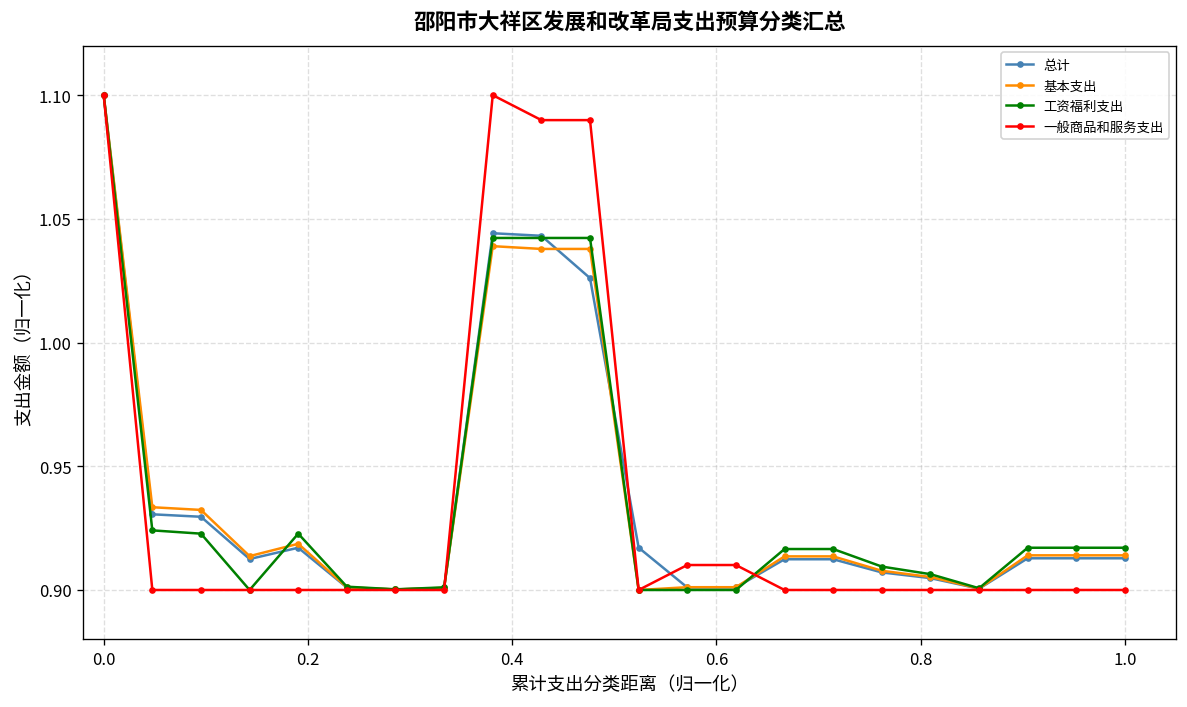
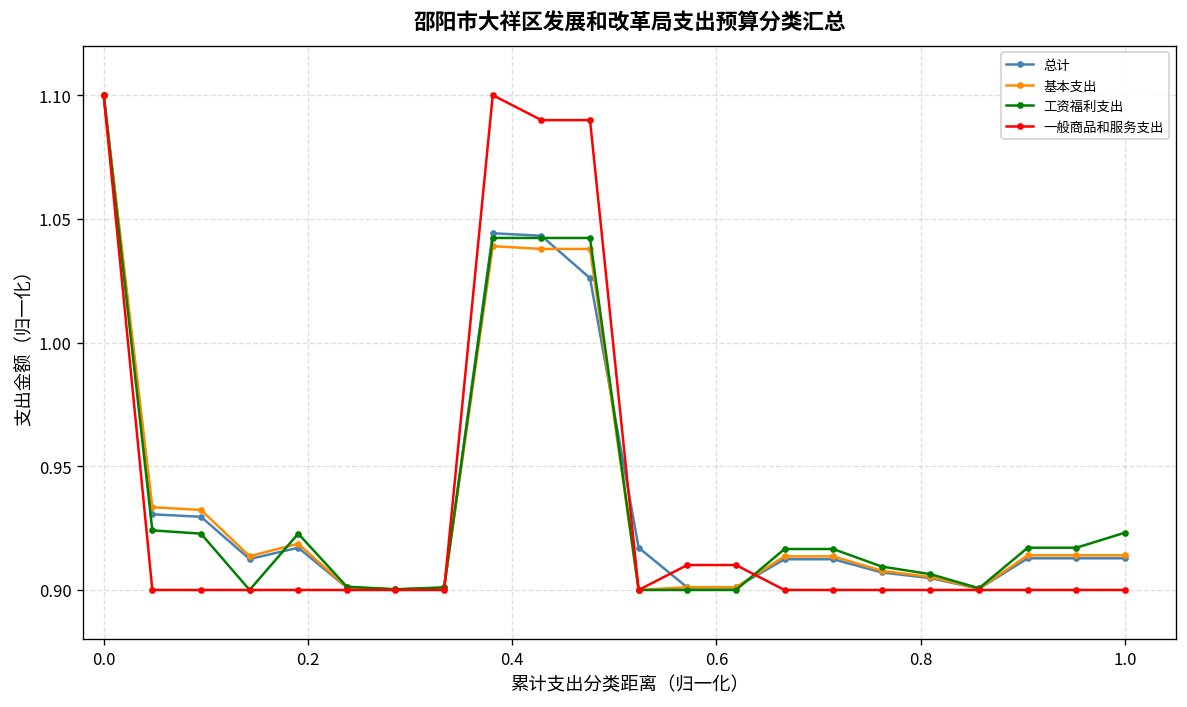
工资福利支出, 1.0: 0.917 -> 0.923
